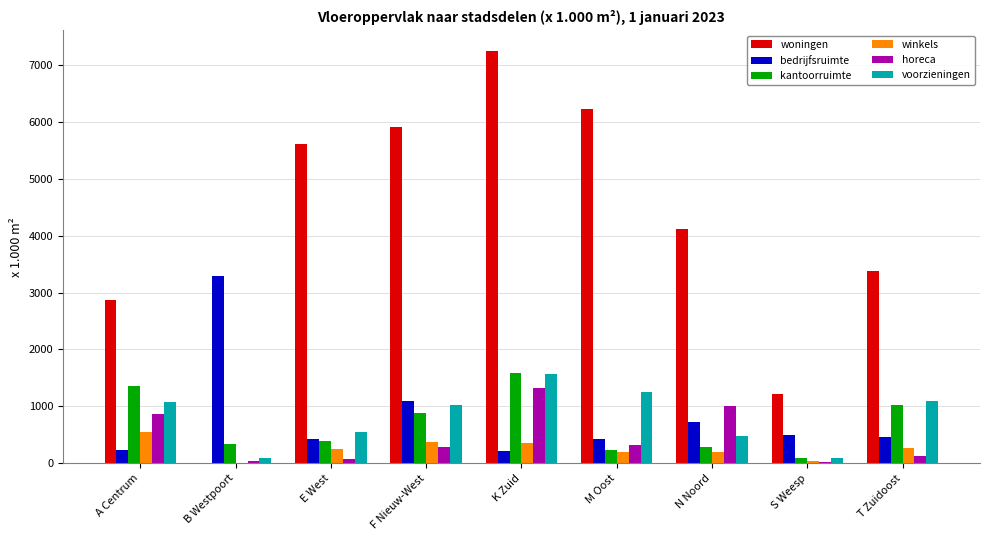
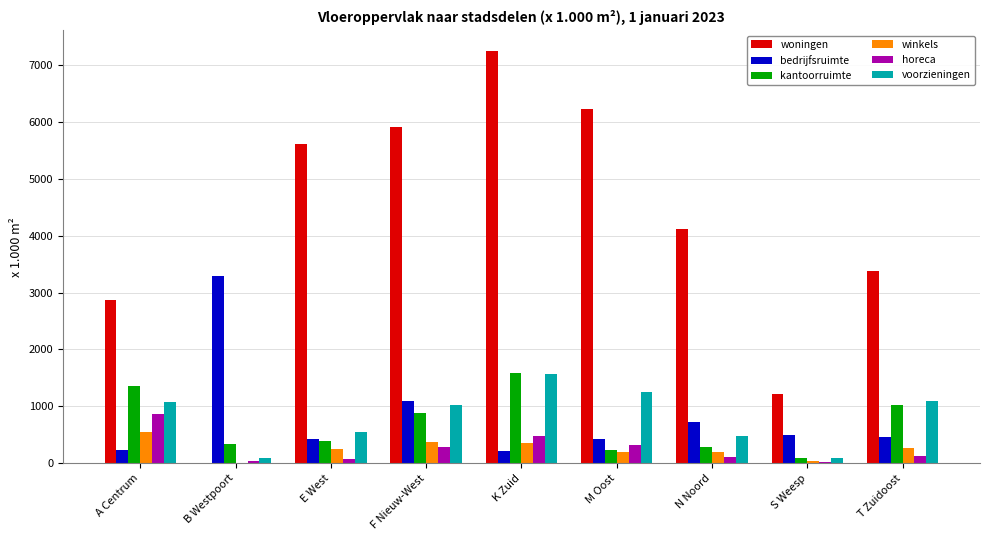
horeca, K Zuid: 1300 -> 500
horeca, N Noord: 1000 -> 100
